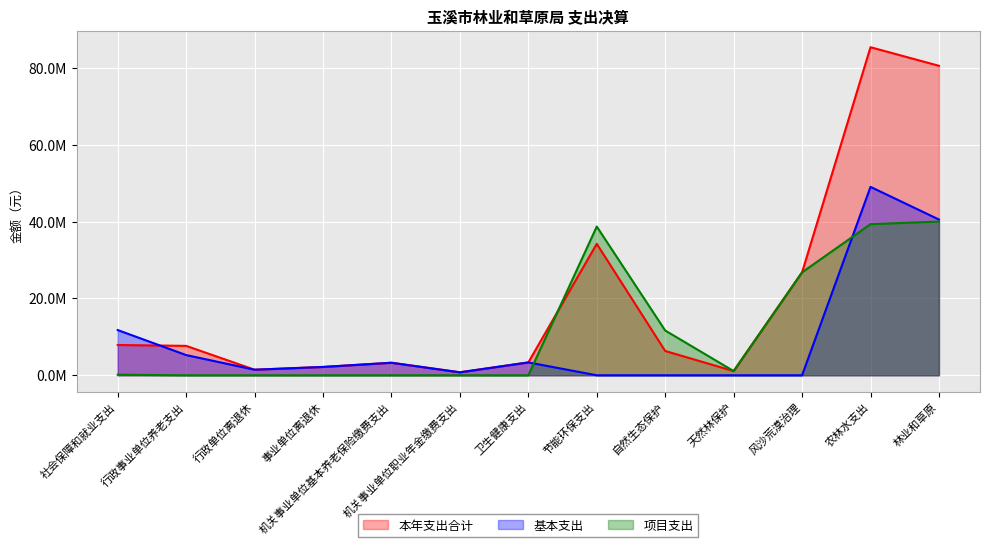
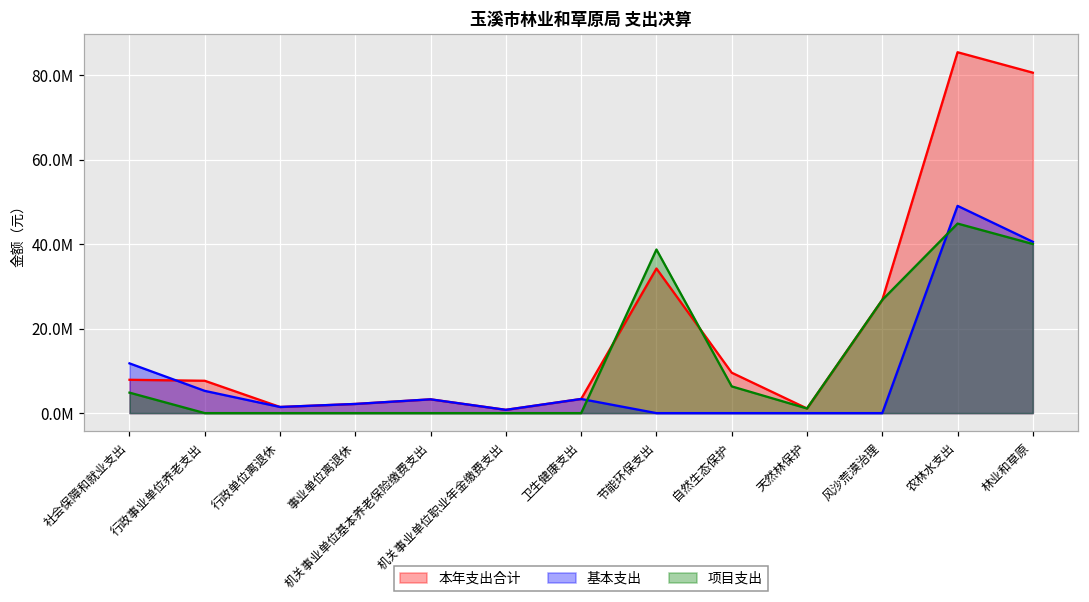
项目支出, 社会保障和就业支出: 0 -> 5000000
本年支出合计, 自然生态保护: 6000000 -> 10000000
项目支出, 自然生态保护: 12000000 -> 6000000
项目支出, 农林水支出: 39000000 -> 45000000
